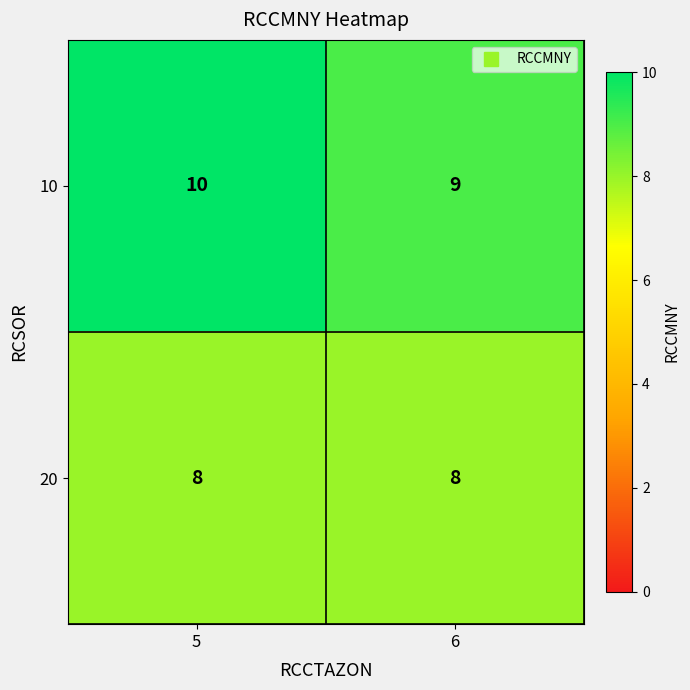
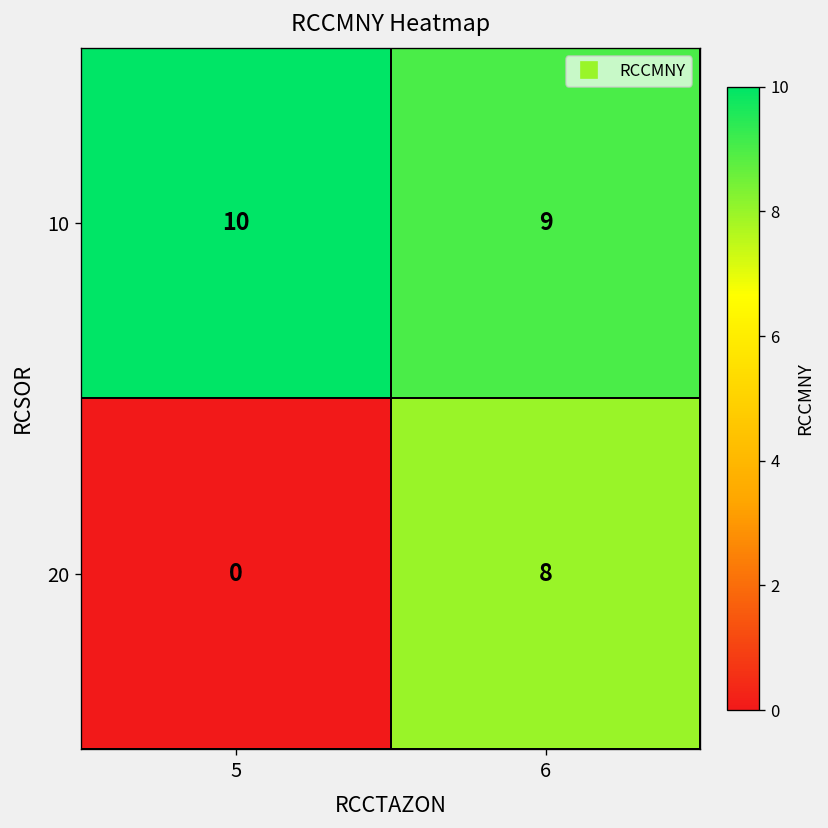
20, 5: 8 -> 0
